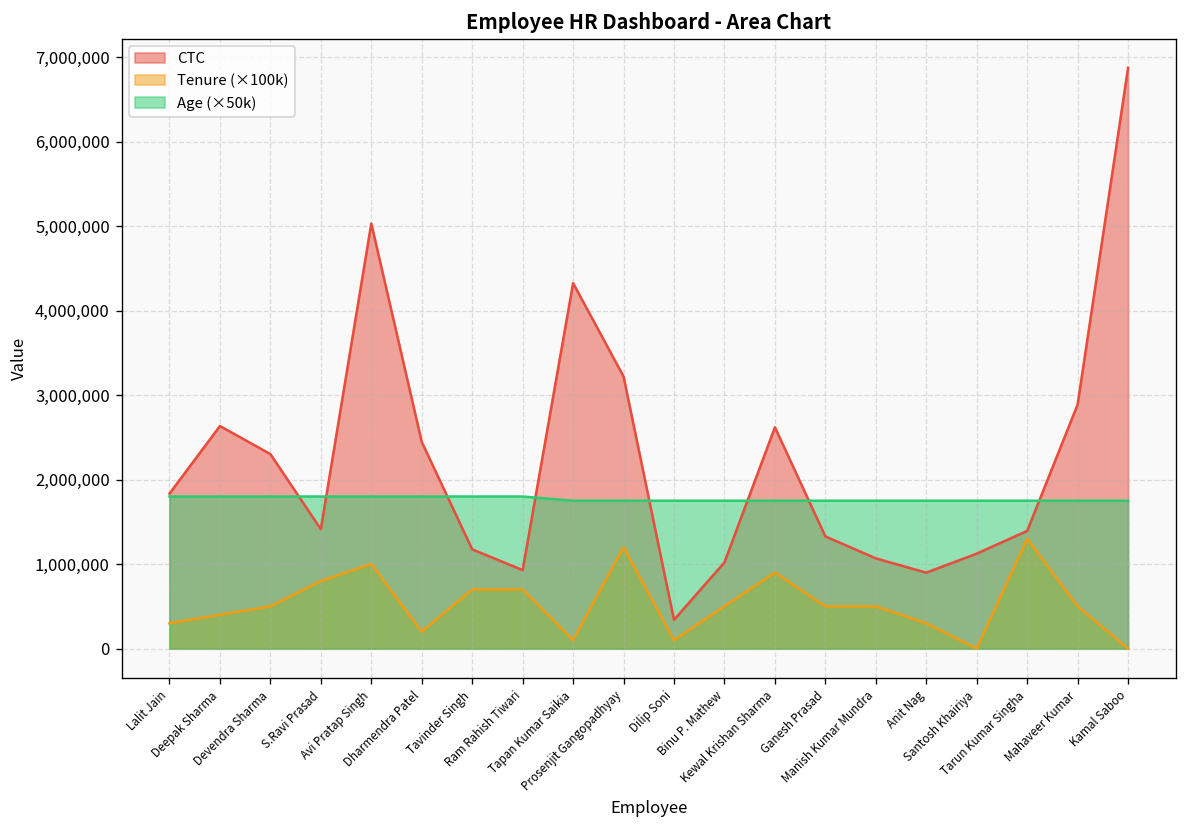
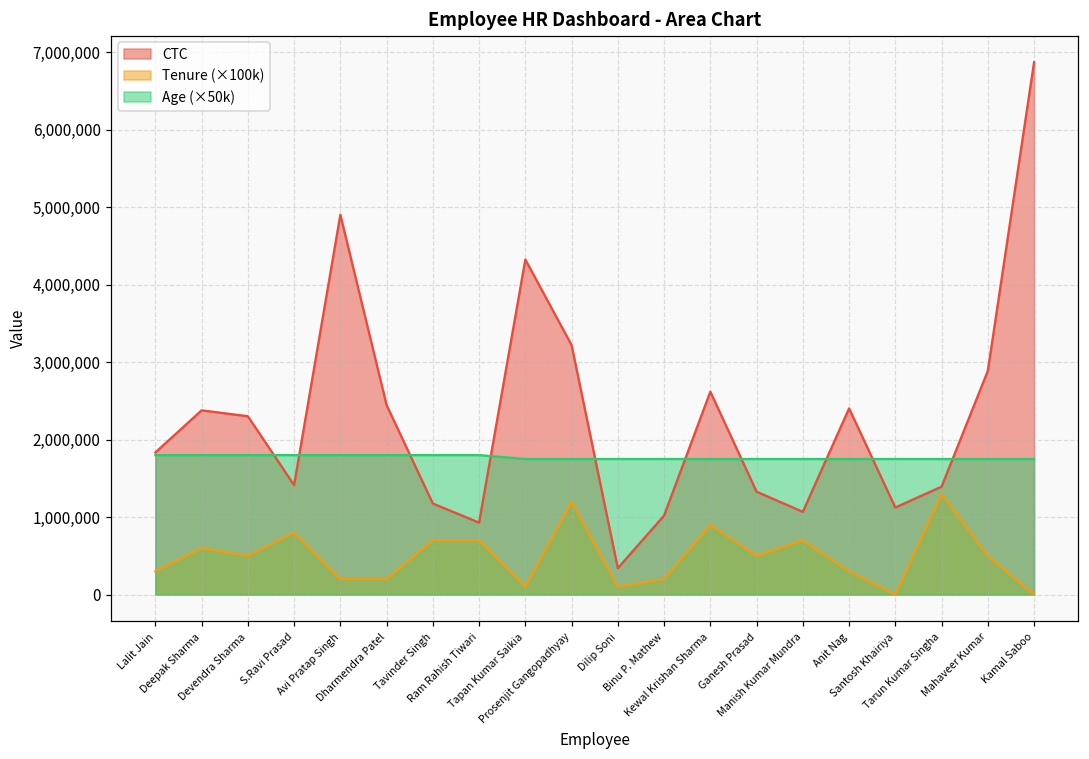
CTC, Deepak Sharma: 2,600,000 -> 2,400,000
Tenure (×100k), Deepak Sharma: 400,000 -> 600,000
CTC, Avi Pratap Singh: 5,000,000 -> 4,900,000
Tenure (×100k), Avi Pratap Singh: 1,000,000 -> 200,000
Tenure (×100k), Binu P. Mathew: 500,000 -> 200,000
Tenure (×100k), Manish Kumar Mundra: 500,000 -> 700,000
CTC, Anit Nag: 900,000 -> 2,400,000
